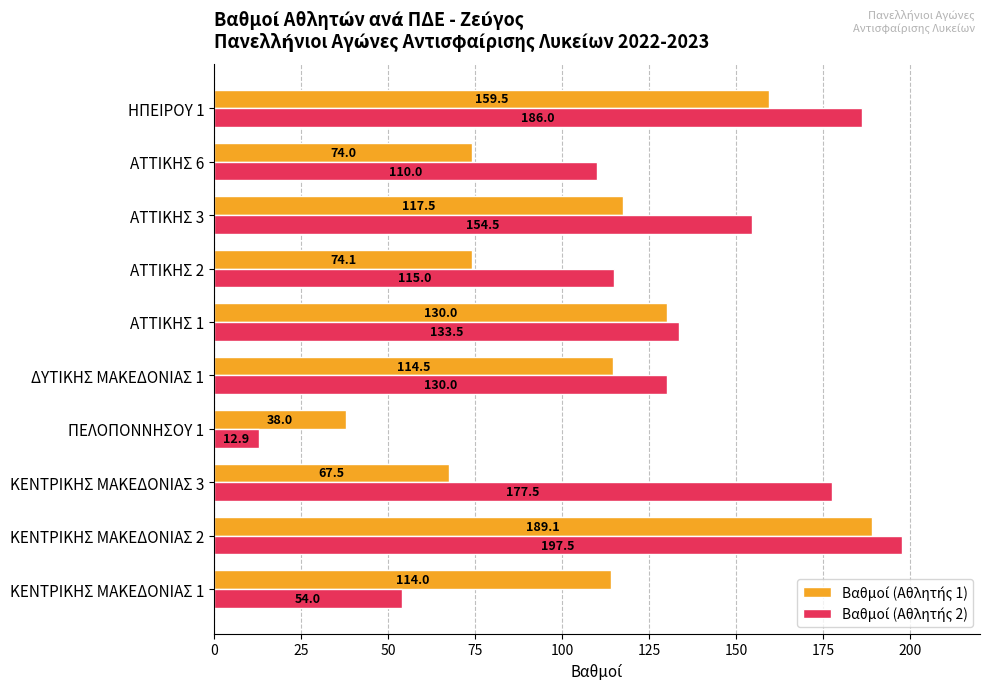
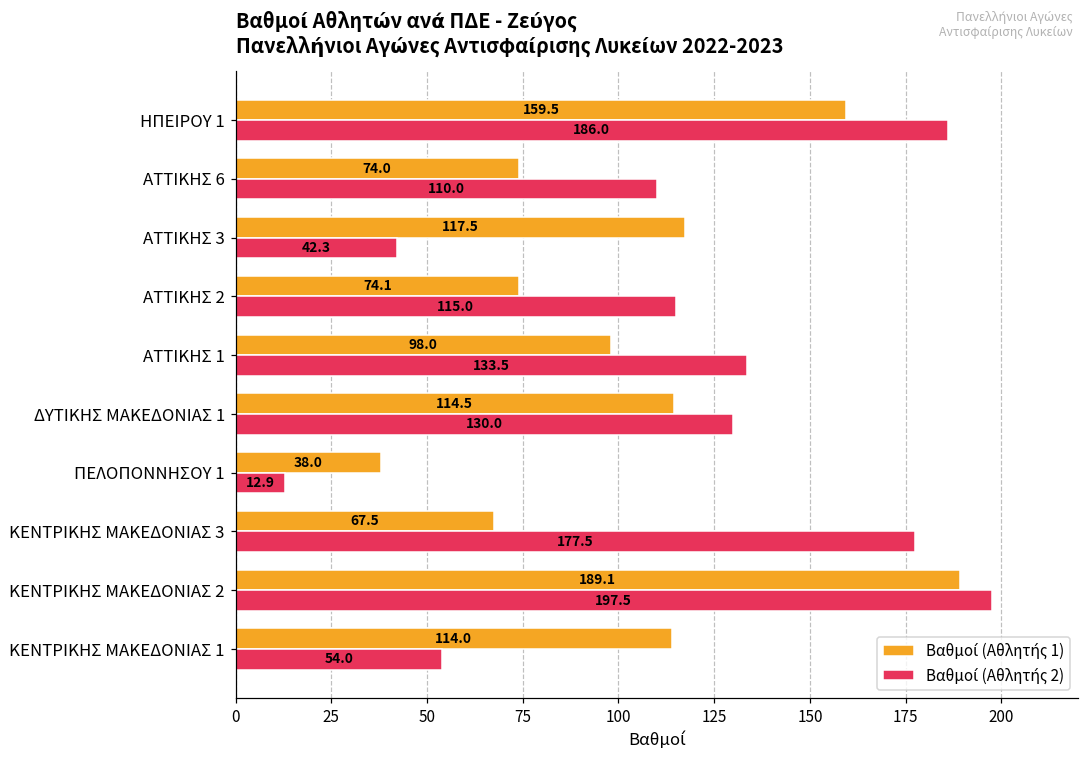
Βαθμοί (Αθλητής 2), ΑΤΤΙΚΗΣ 3: 154.5 -> 42.3
Βαθμοί (Αθλητής 1), ΑΤΤΙΚΗΣ 1: 130.0 -> 98.0
